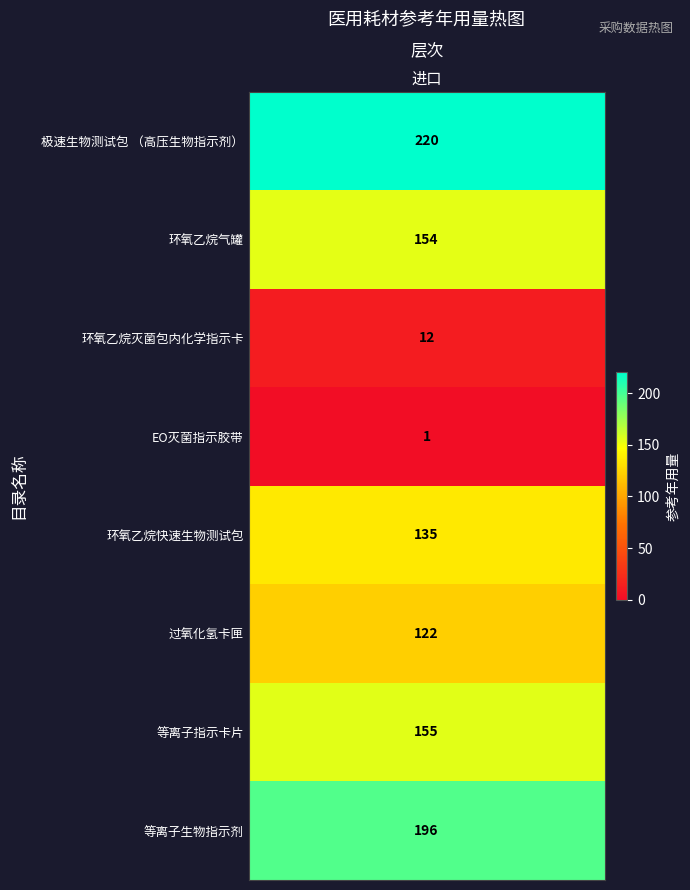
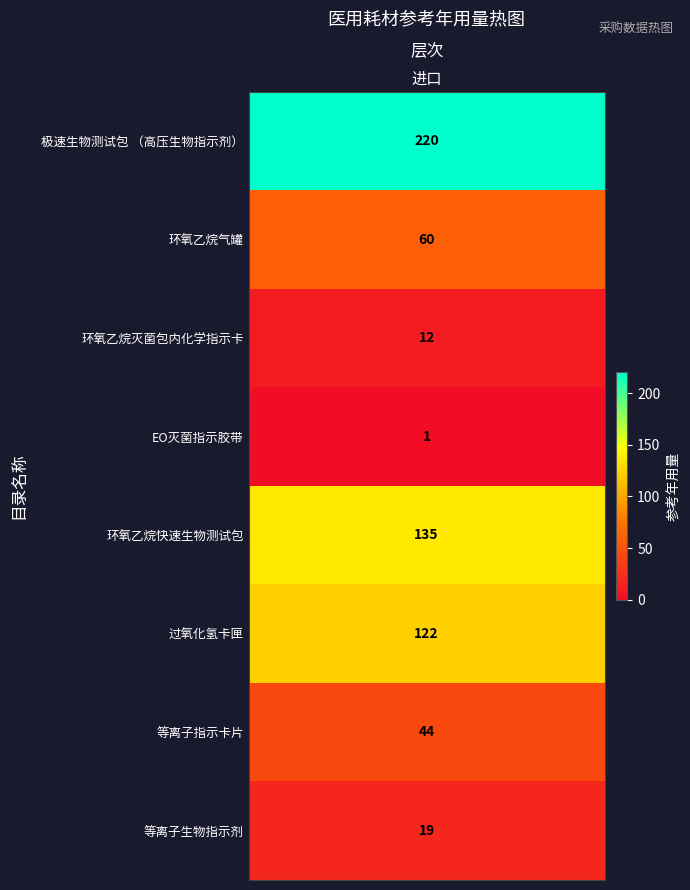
环氧乙烷气罐, 进口: 154 -> 60
等离子指示卡片, 进口: 155 -> 44
等离子生物指示剂, 进口: 196 -> 19
